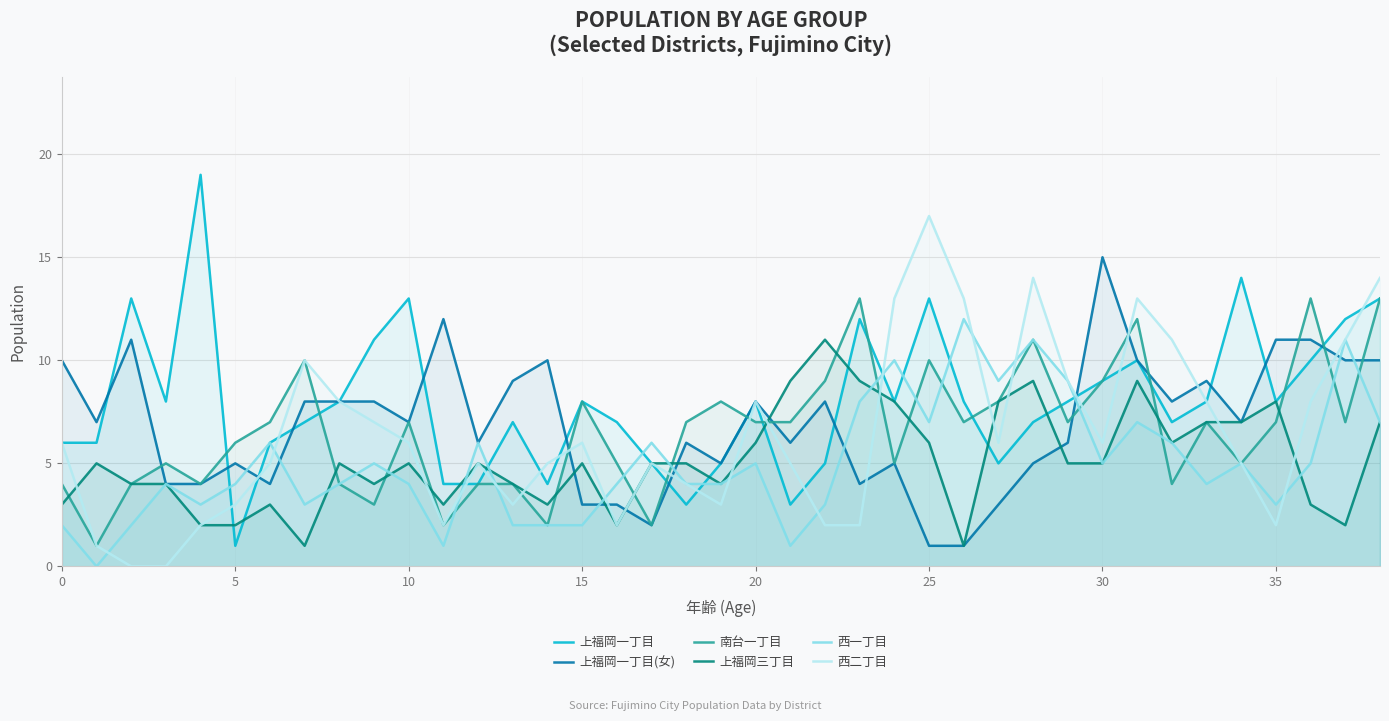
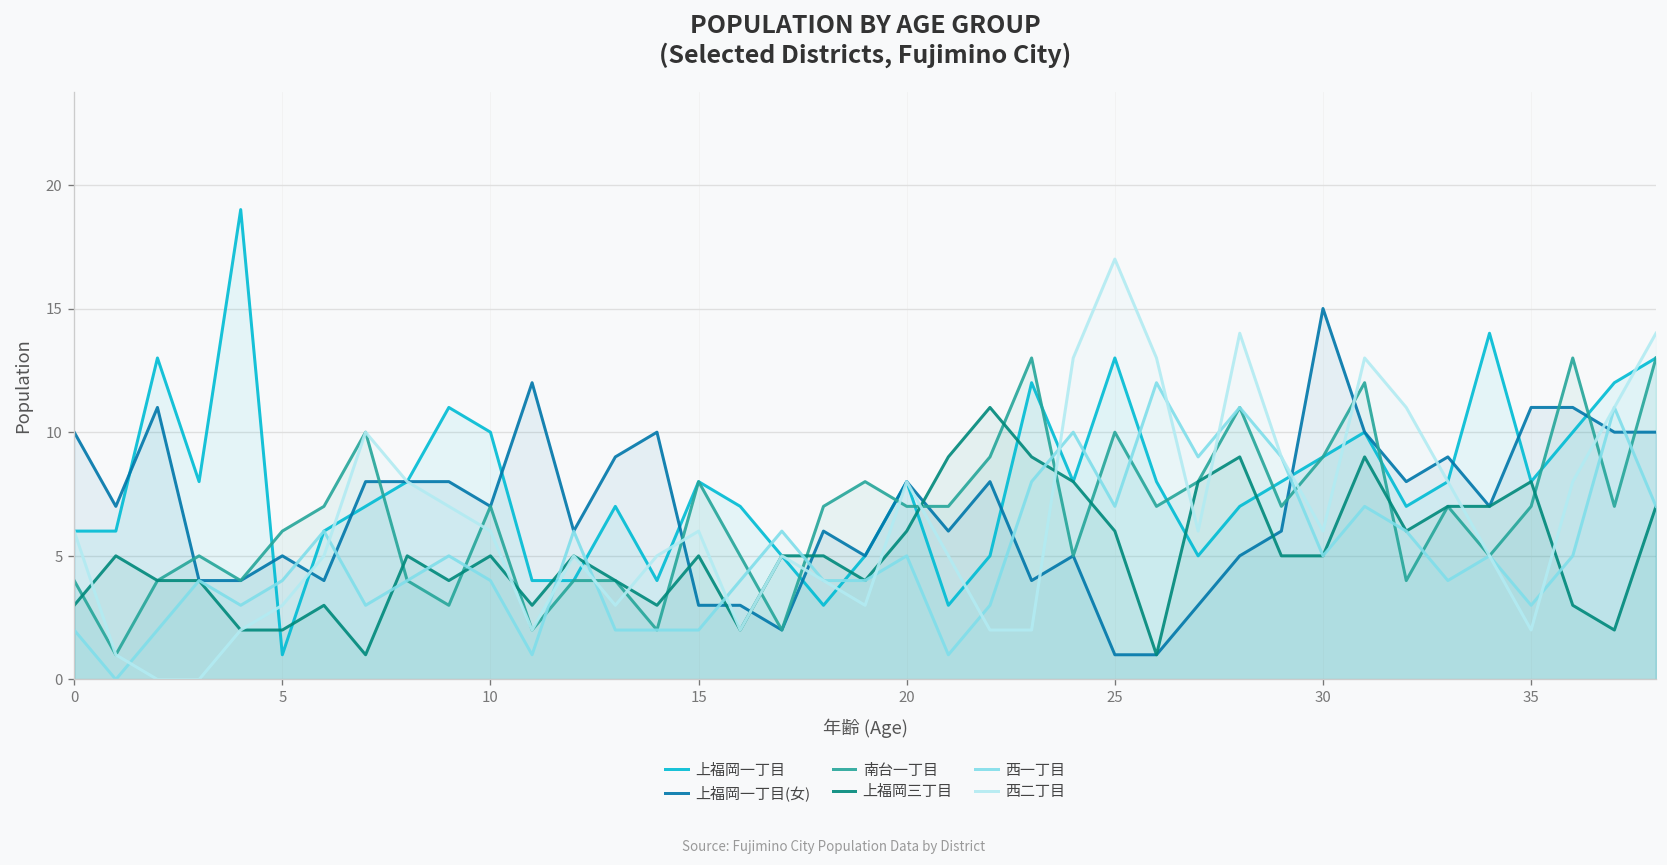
上福岡一丁目, 10: 13 -> 10
